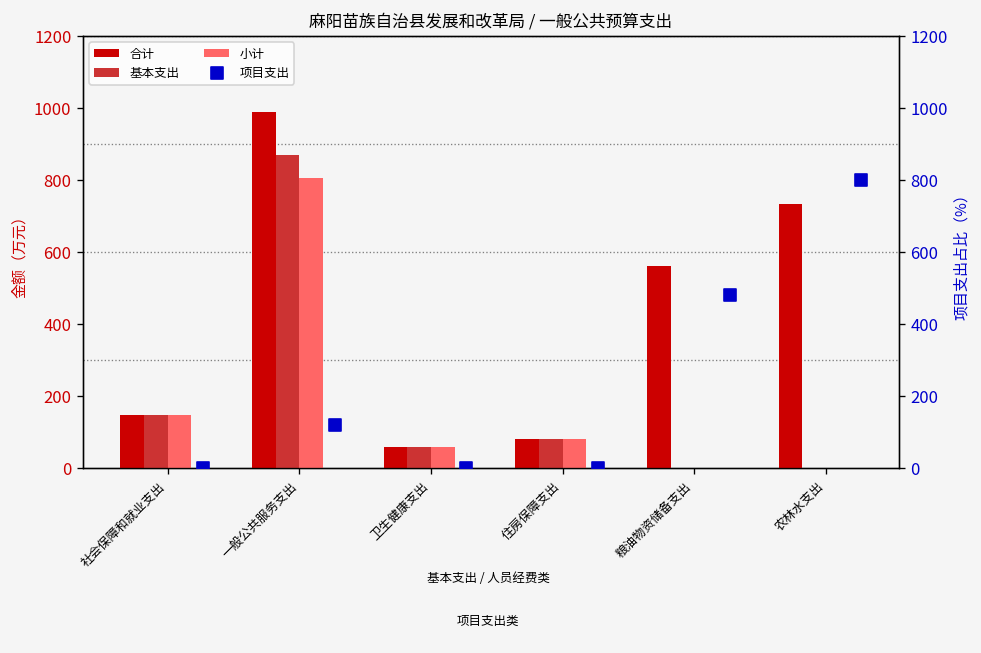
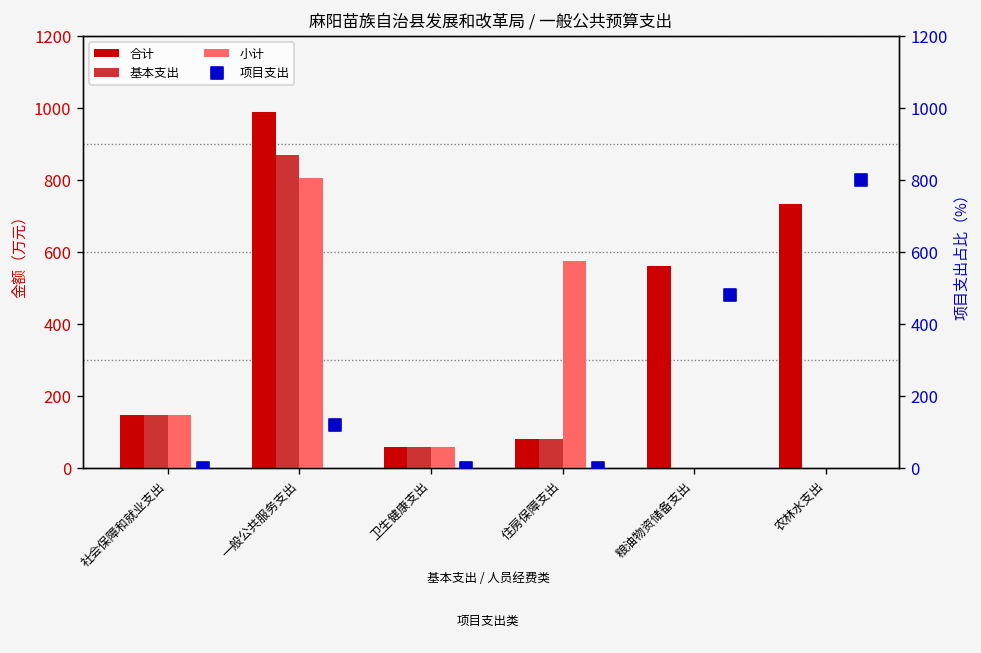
小计, 住房保障支出: 80 -> 580
